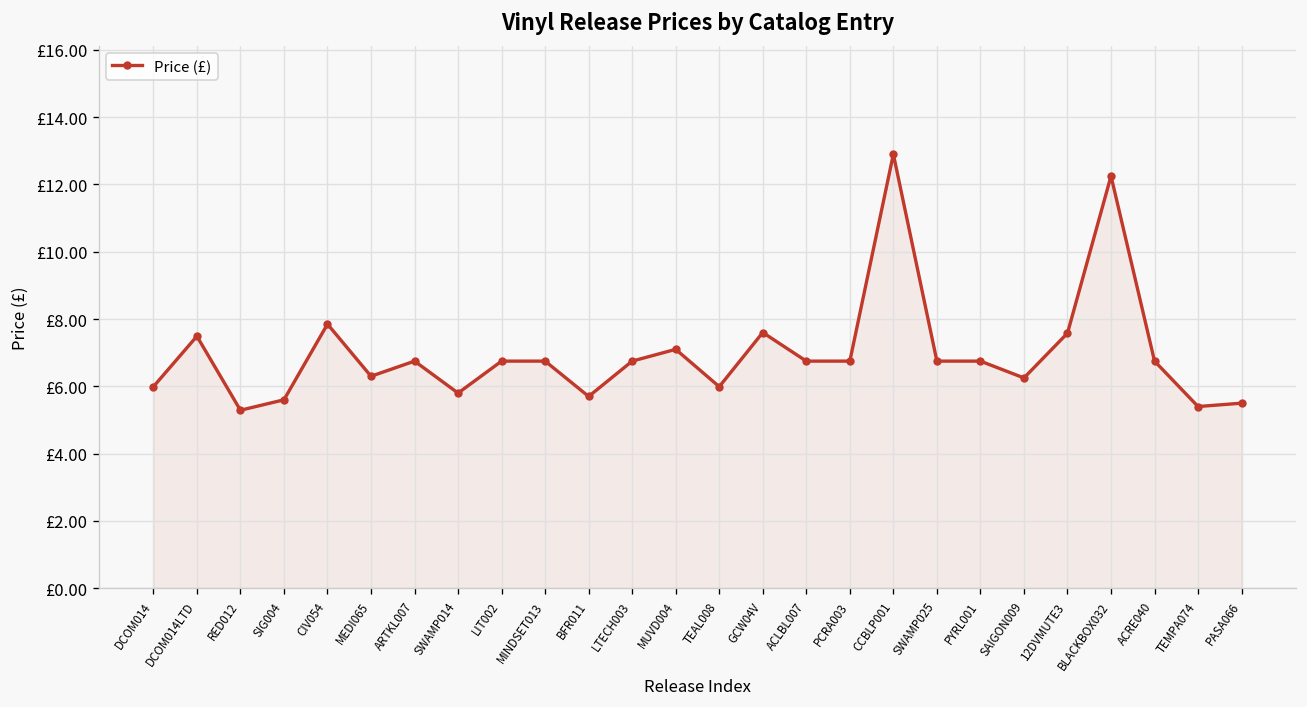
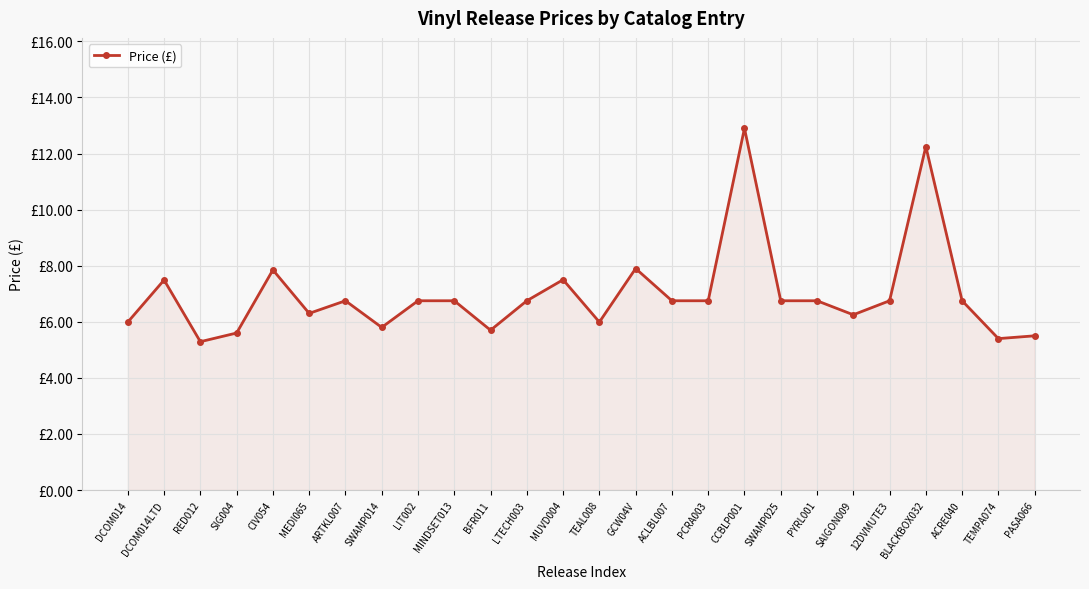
MUVD004: £7.1 -> £7.5
GCW04V: £7.6 -> £7.9
12DVMUTE3: £7.6 -> £6.8
